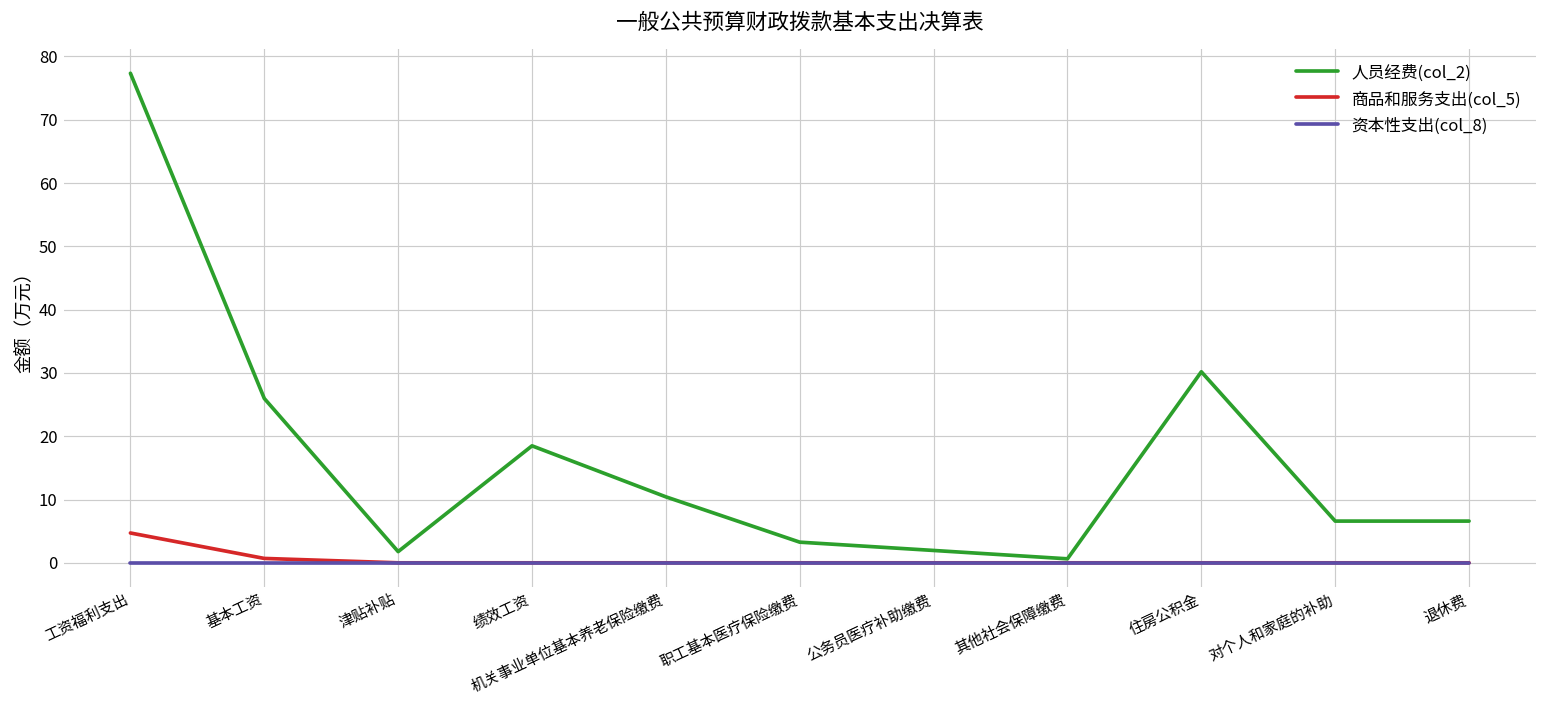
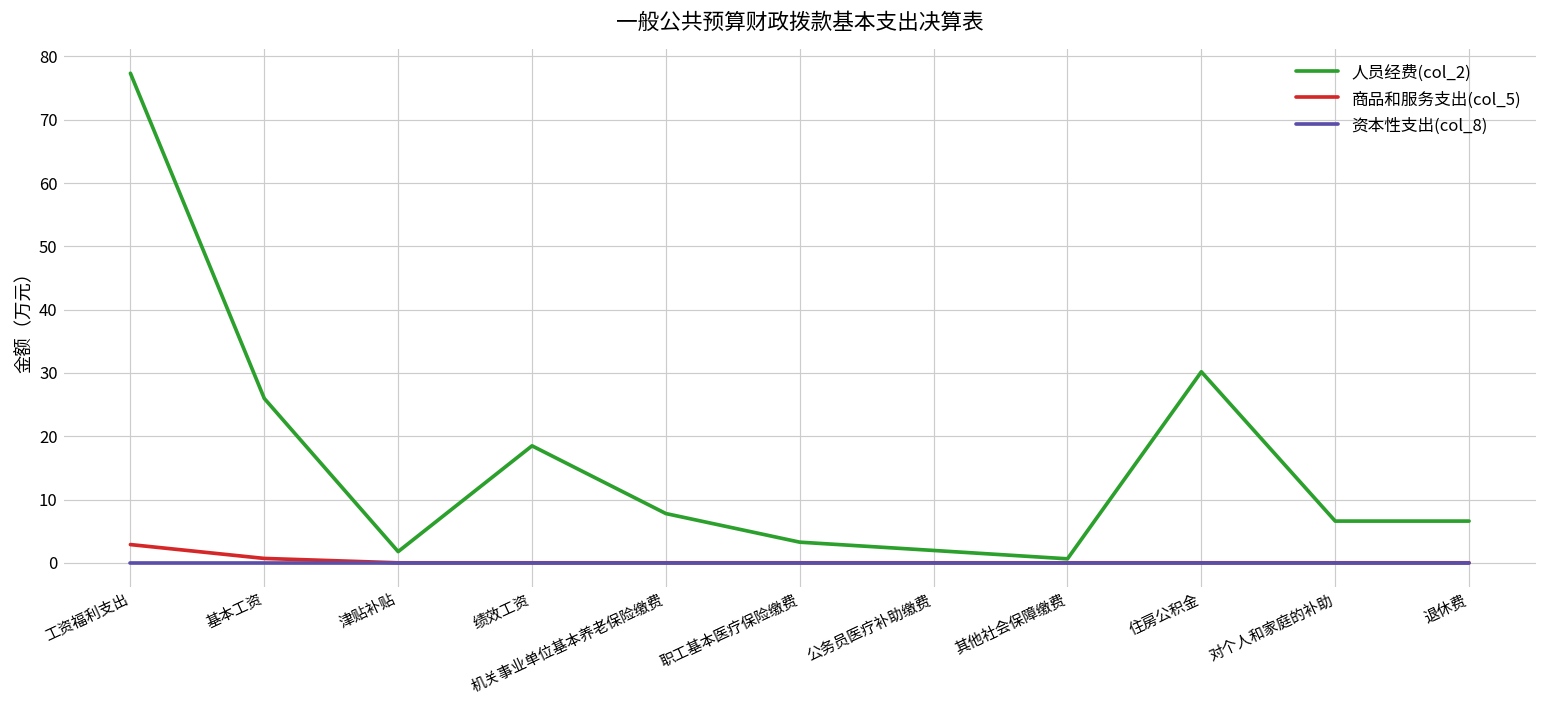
商品和服务支出(col_5), 工资福利支出: 5 -> 3
人员经费(col_2), 机关事业单位基本养老保险缴费: 10 -> 8
